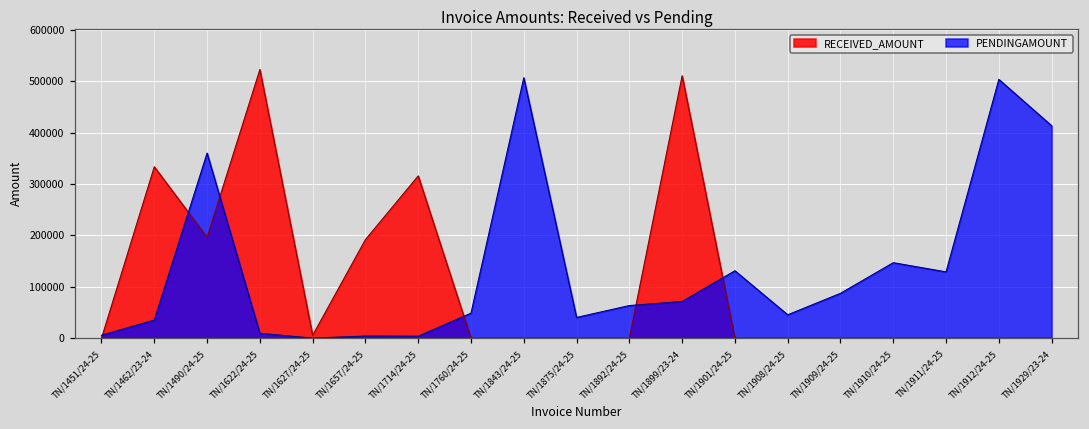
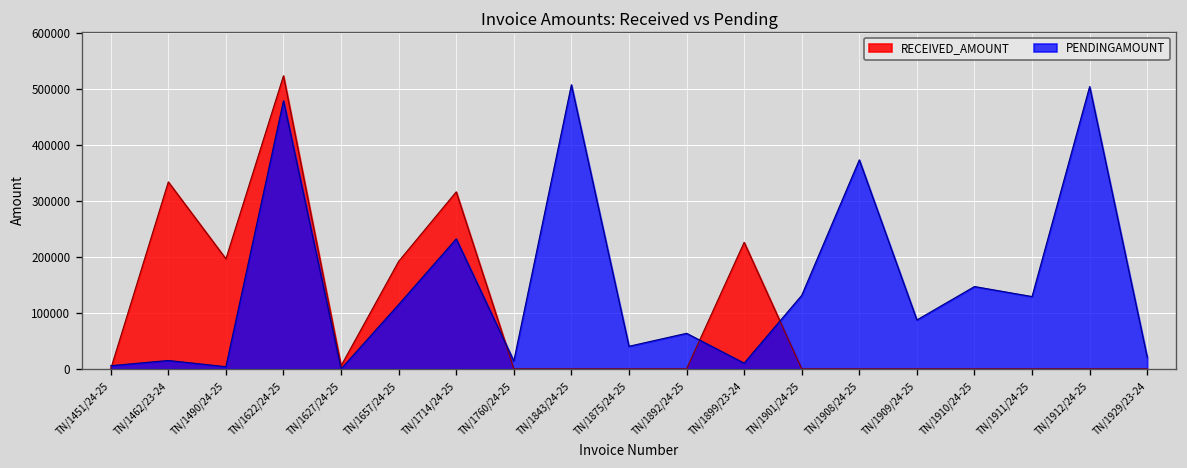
PENDINGAMOUNT, TN/1462/23-24: 40000 -> 20000
PENDINGAMOUNT, TN/1490/24-25: 360000 -> 0
PENDINGAMOUNT, TN/1622/24-25: 10000 -> 480000
PENDINGAMOUNT, TN/1657/24-25: 0 -> 110000
PENDINGAMOUNT, TN/1714/24-25: 0 -> 230000
PENDINGAMOUNT, TN/1760/24-25: 50000 -> 10000
RECEIVED_AMOUNT, TN/1899/23-24: 510000 -> 230000
PENDINGAMOUNT, TN/1899/23-24: 70000 -> 10000
PENDINGAMOUNT, TN/1908/24-25: 50000 -> 370000
PENDINGAMOUNT, TN/1929/23-24: 410000 -> 20000
